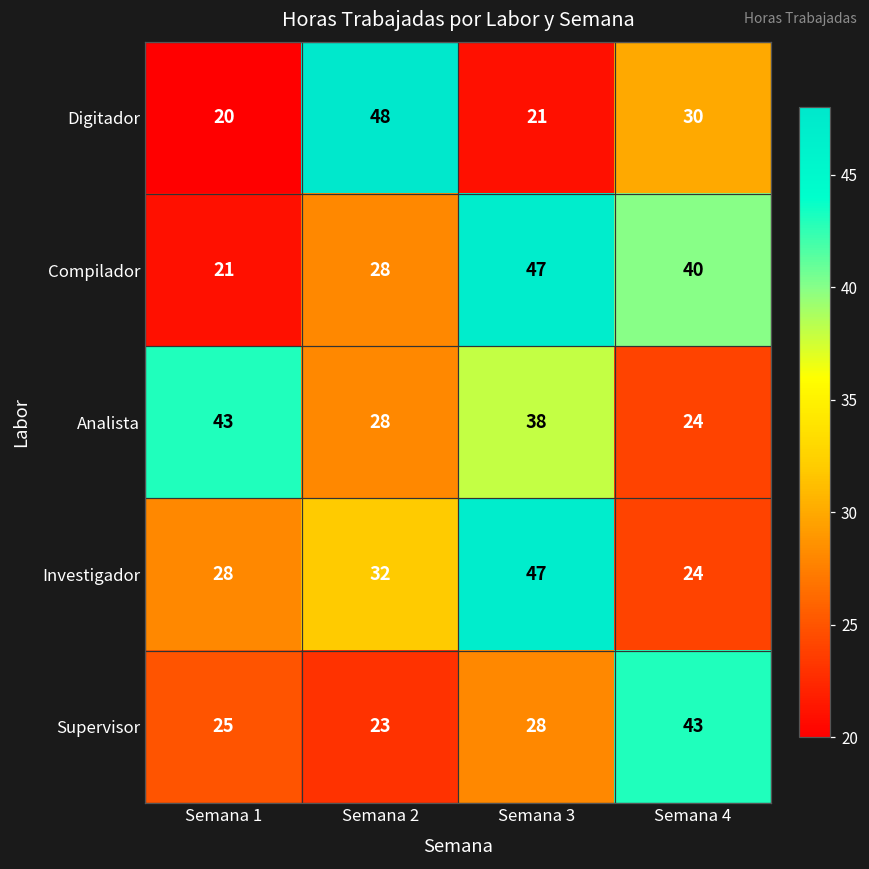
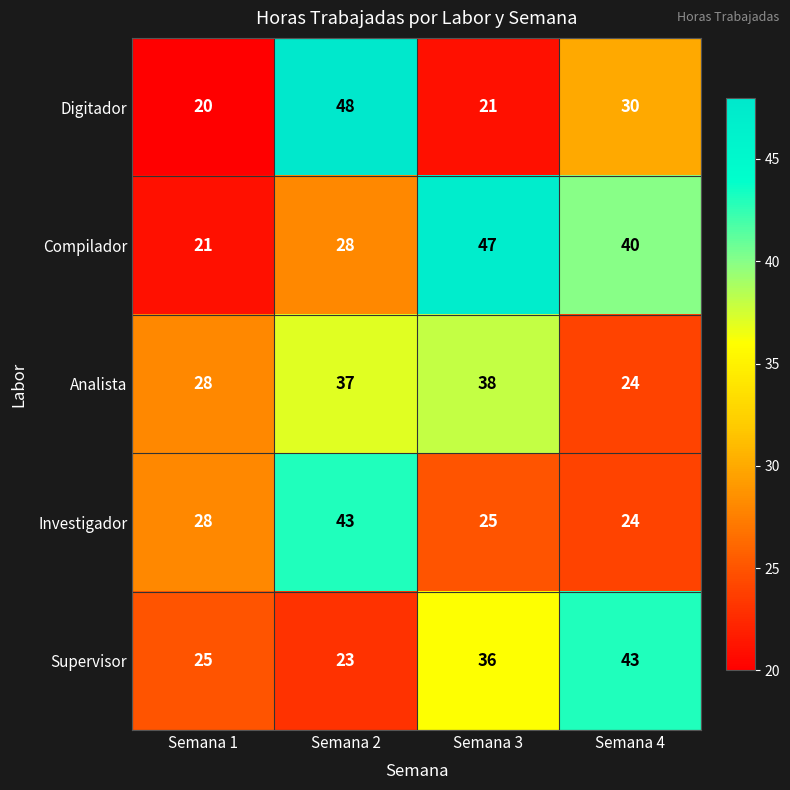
Analista, Semana 1: 43 -> 28
Analista, Semana 2: 28 -> 37
Investigador, Semana 2: 32 -> 43
Investigador, Semana 3: 47 -> 25
Supervisor, Semana 3: 28 -> 36
